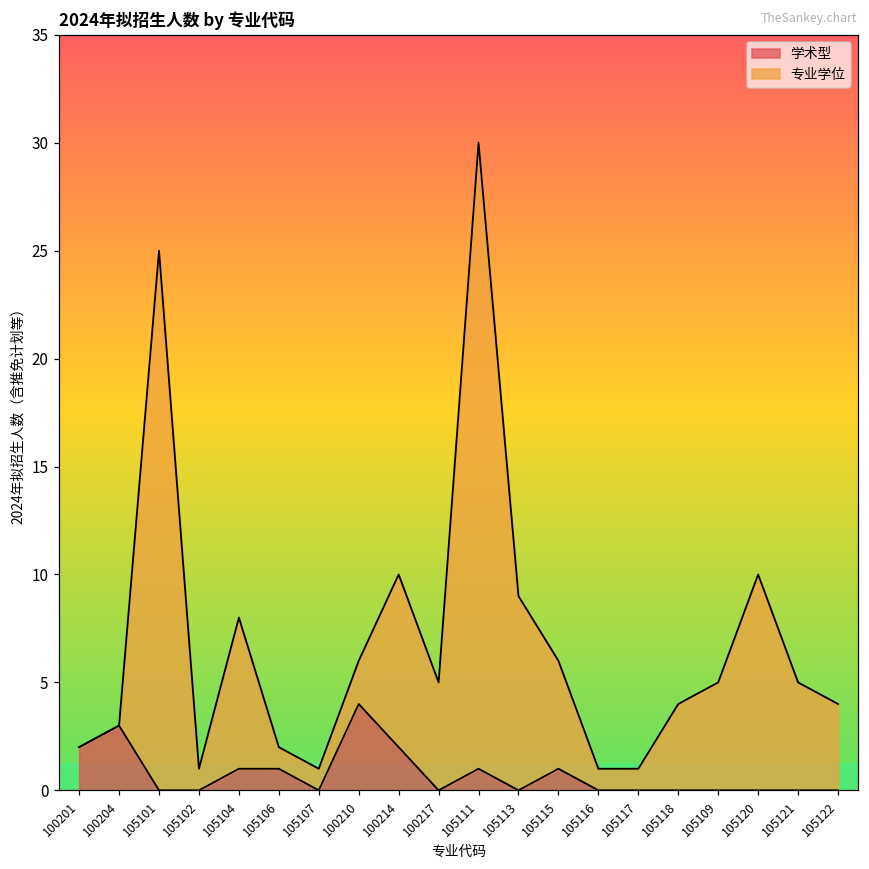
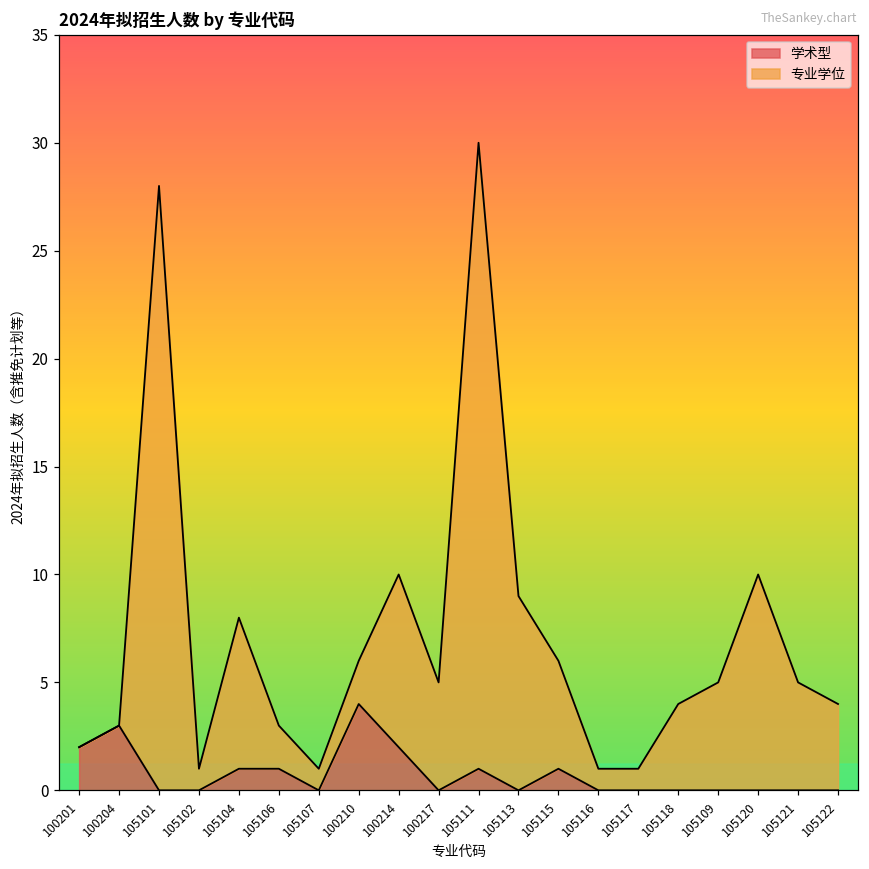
专业学位, 105101: 25 -> 28
专业学位, 105106: 1 -> 2
